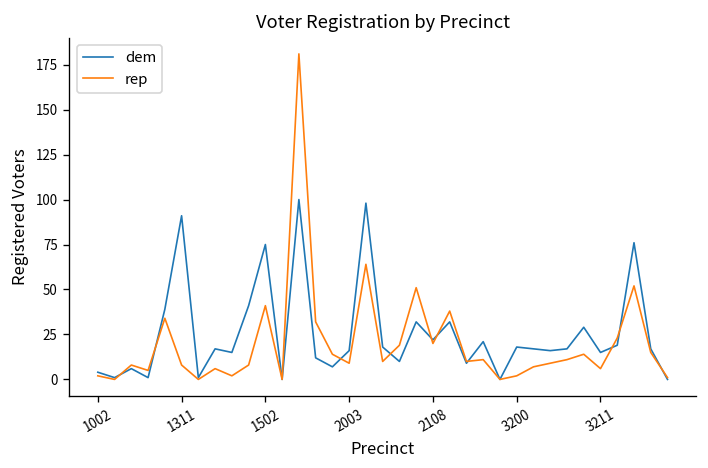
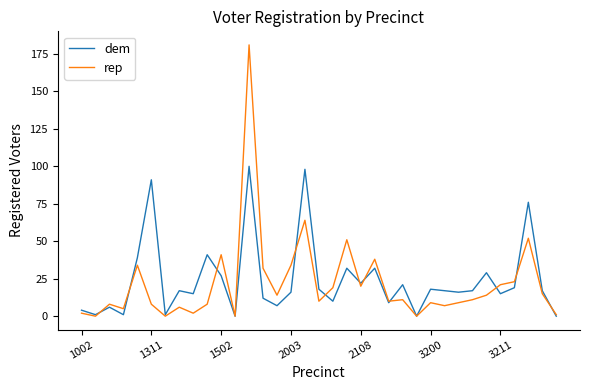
dem, 1502: 75 -> 27
rep, 2003: 9 -> 34
rep, 3200: 2 -> 9
rep, 3211: 6 -> 21
